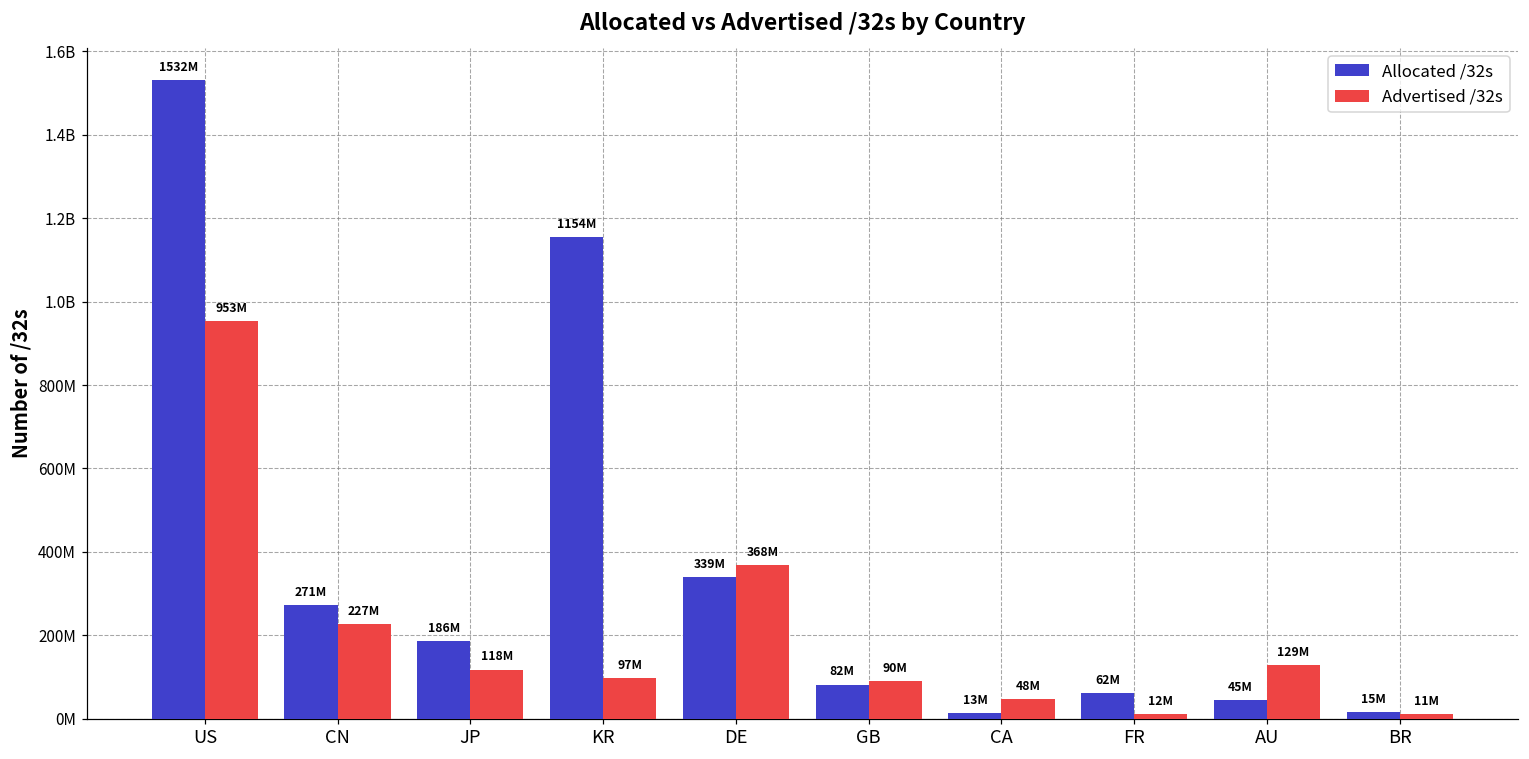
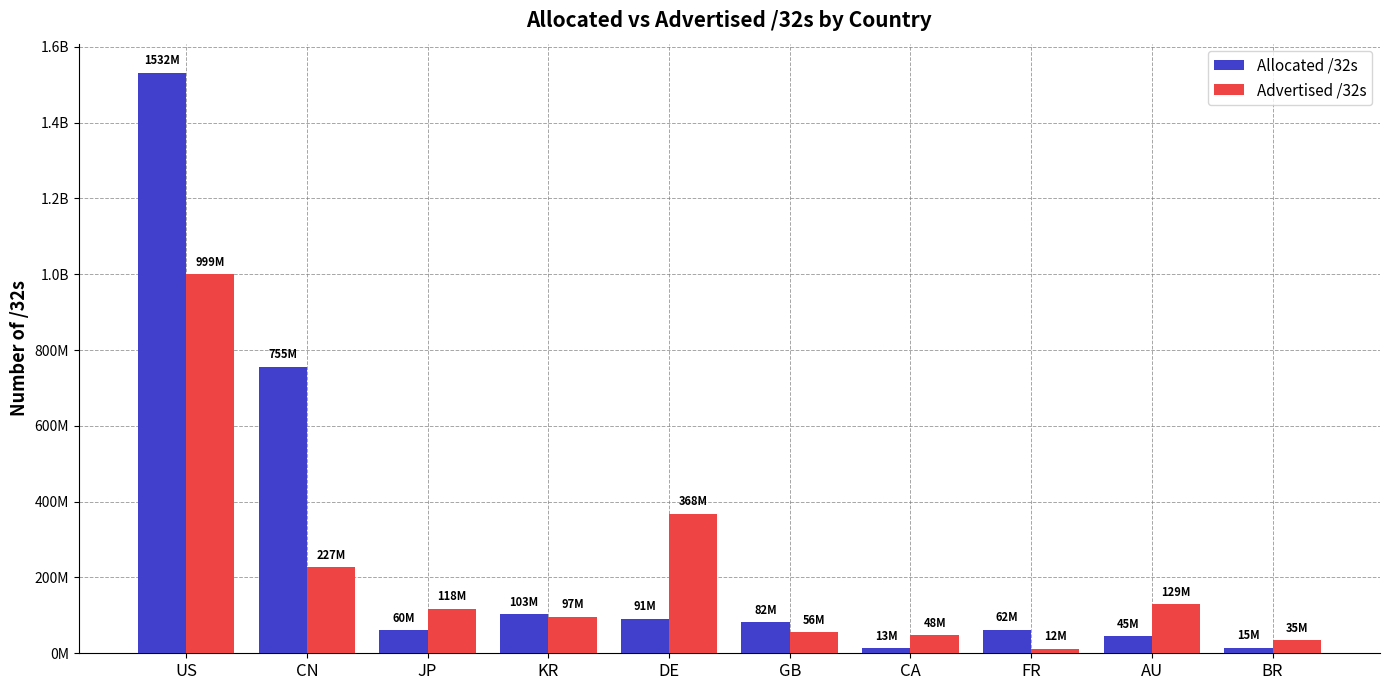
Advertised /32s, US: 953M -> 999M
Allocated /32s, CN: 271M -> 755M
Allocated /32s, JP: 186M -> 60M
Allocated /32s, KR: 1154M -> 103M
Allocated /32s, DE: 339M -> 91M
Advertised /32s, GB: 90M -> 56M
Advertised /32s, BR: 11M -> 35M
